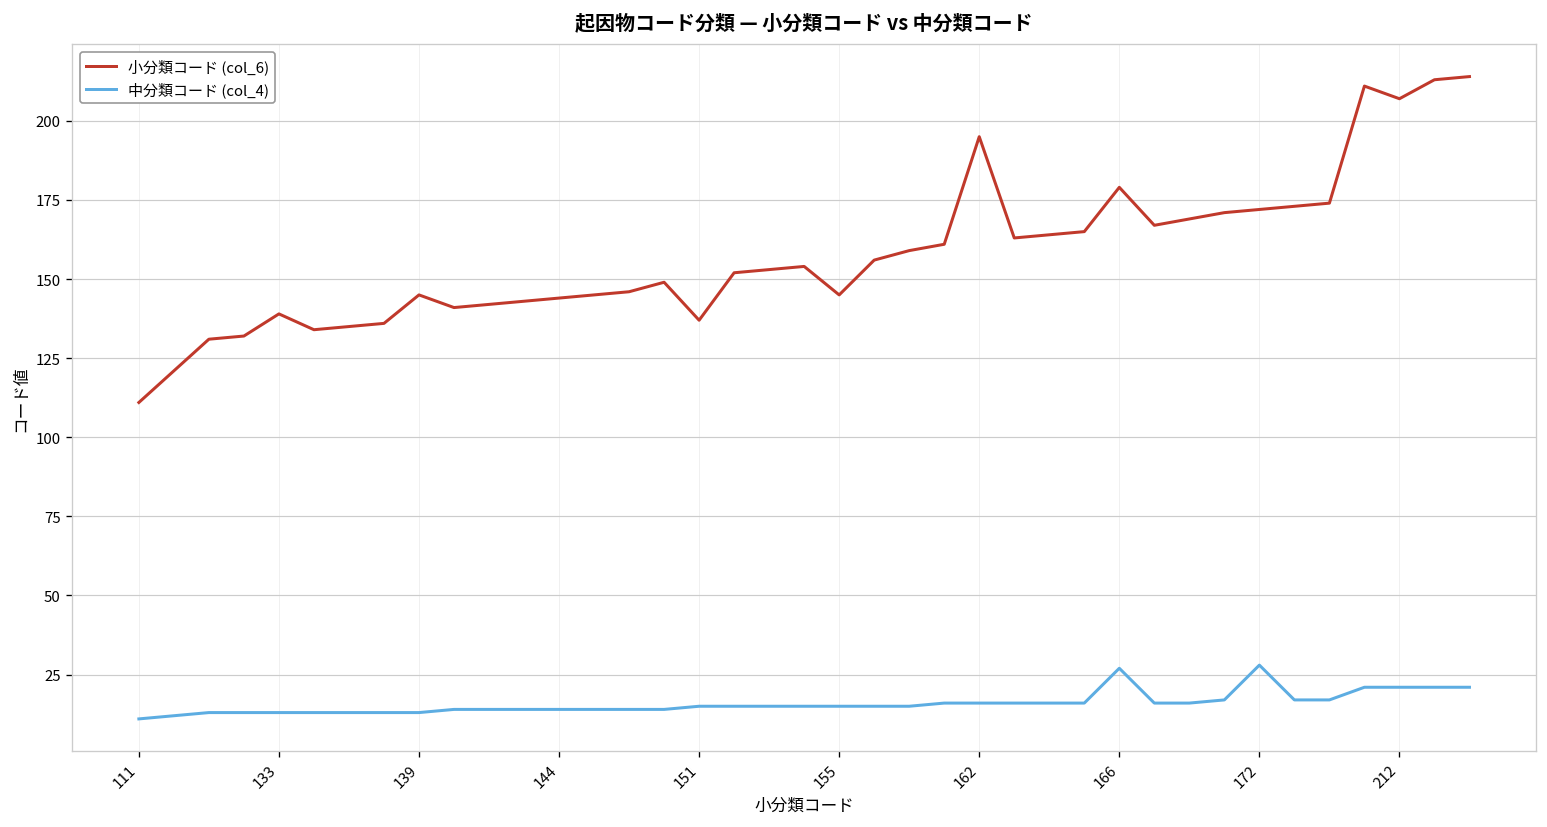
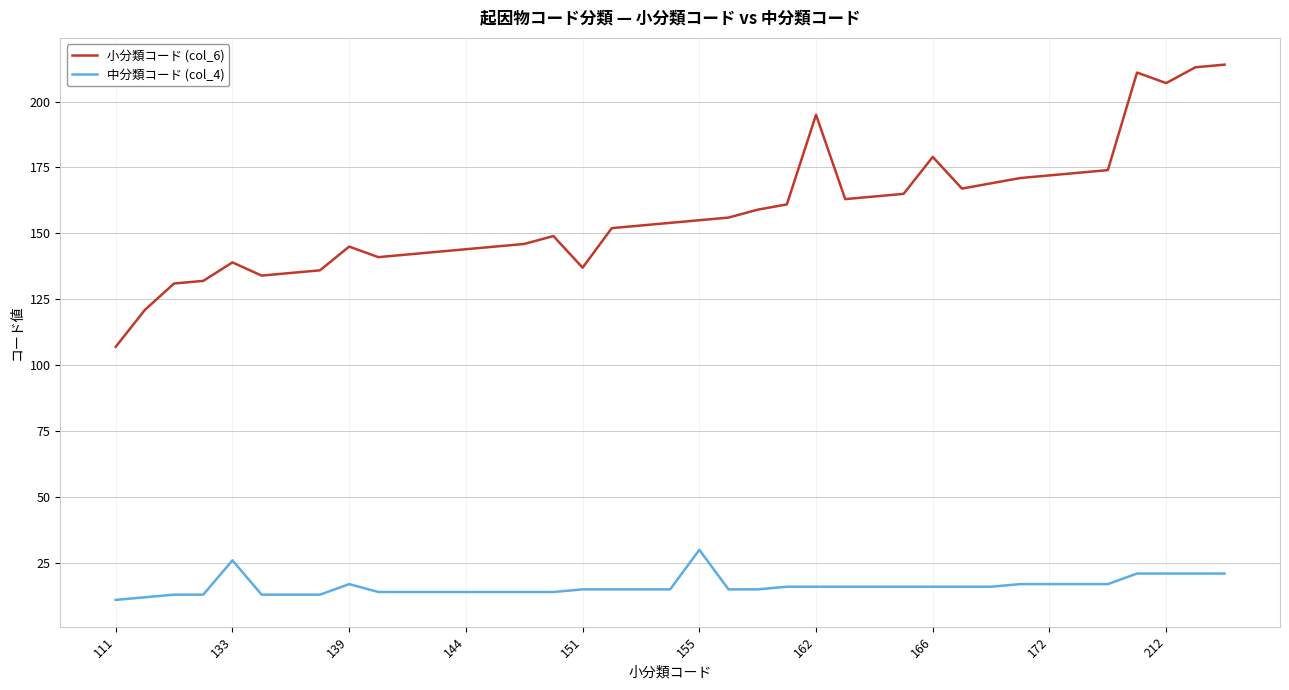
小分類コード (col_6), 111: 111 -> 107
中分類コード (col_4), 133: 13 -> 26
中分類コード (col_4), 139: 13 -> 17
小分類コード (col_6), 155: 145 -> 155
中分類コード (col_4), 155: 15 -> 30
中分類コード (col_4), 166: 27 -> 16
中分類コード (col_4), 172: 28 -> 17
